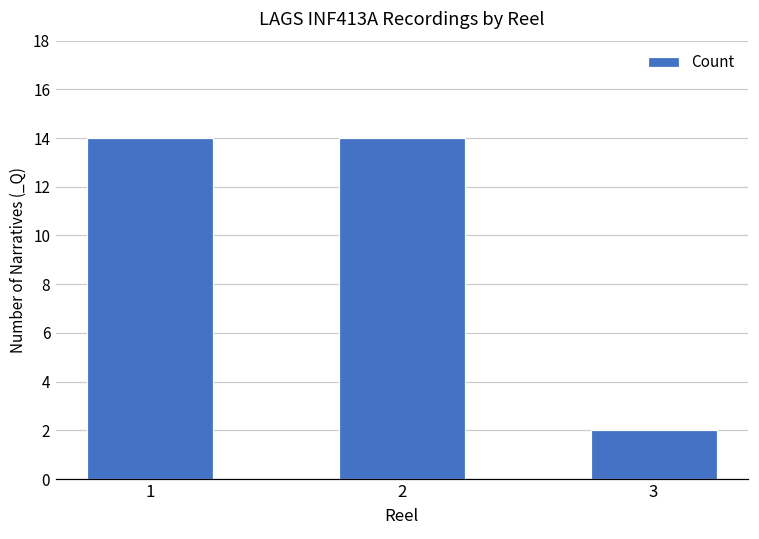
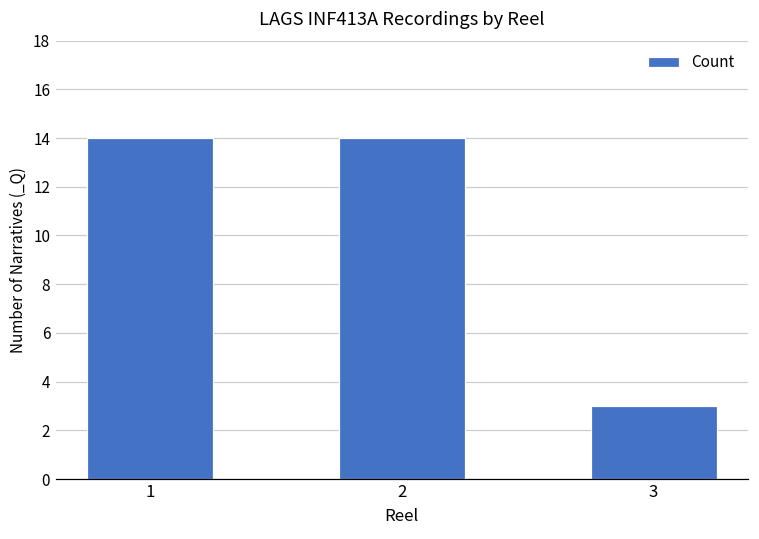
3: 2 -> 3
